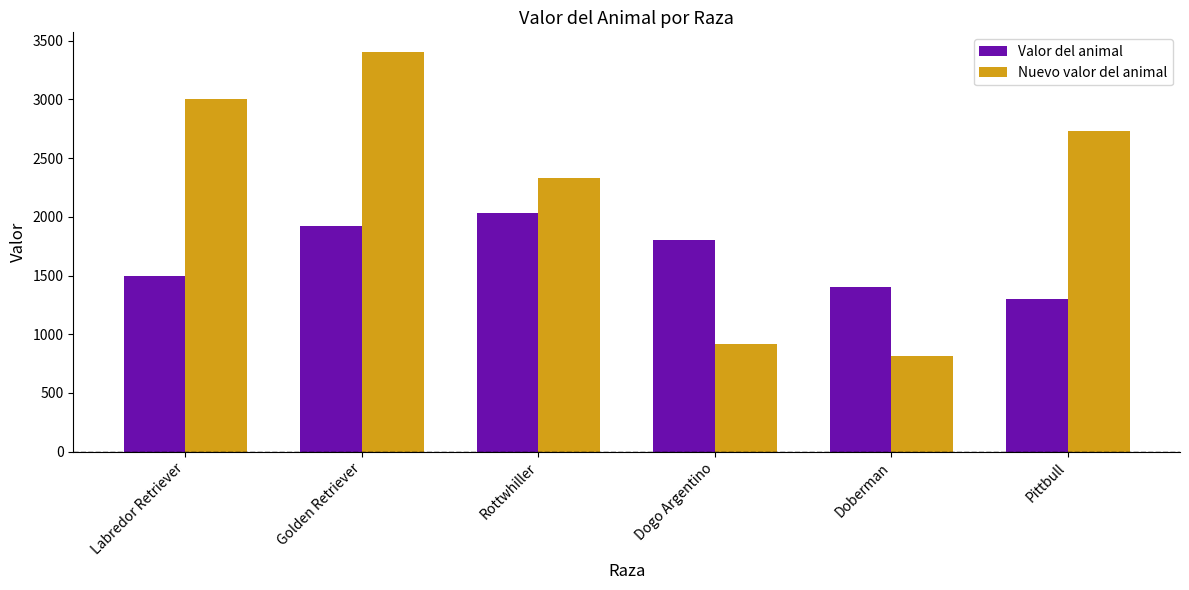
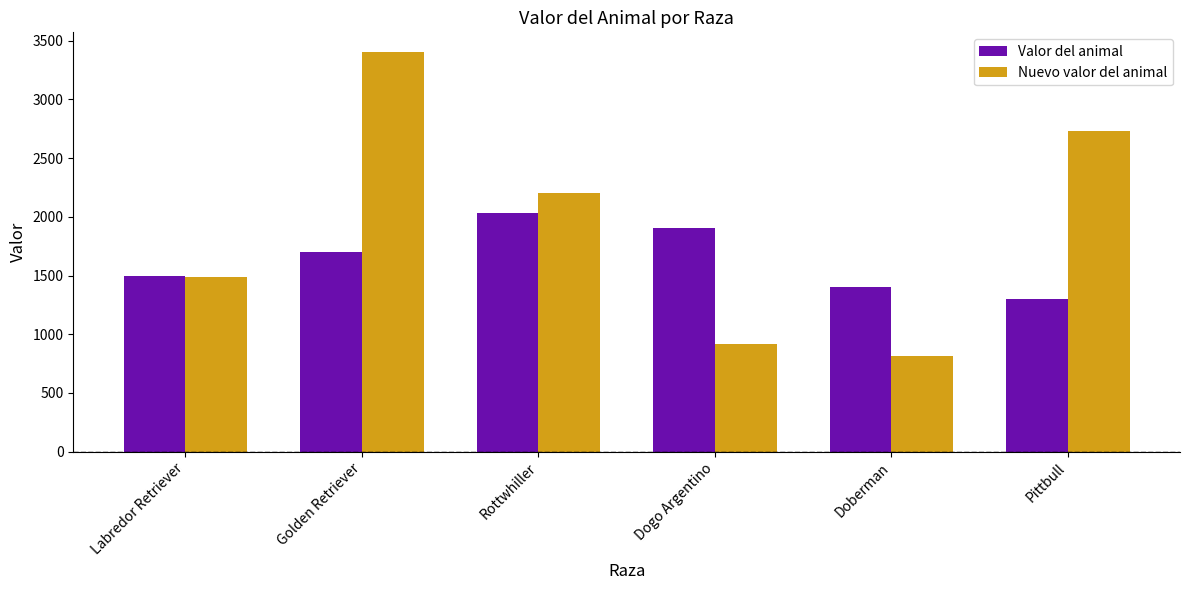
Nuevo valor del animal, Labredor Retriever: 3000 -> 1490
Valor del animal, Golden Retriever: 1920 -> 1700
Nuevo valor del animal, Rottwhiller: 2330 -> 2200
Valor del animal, Dogo Argentino: 1800 -> 1910
